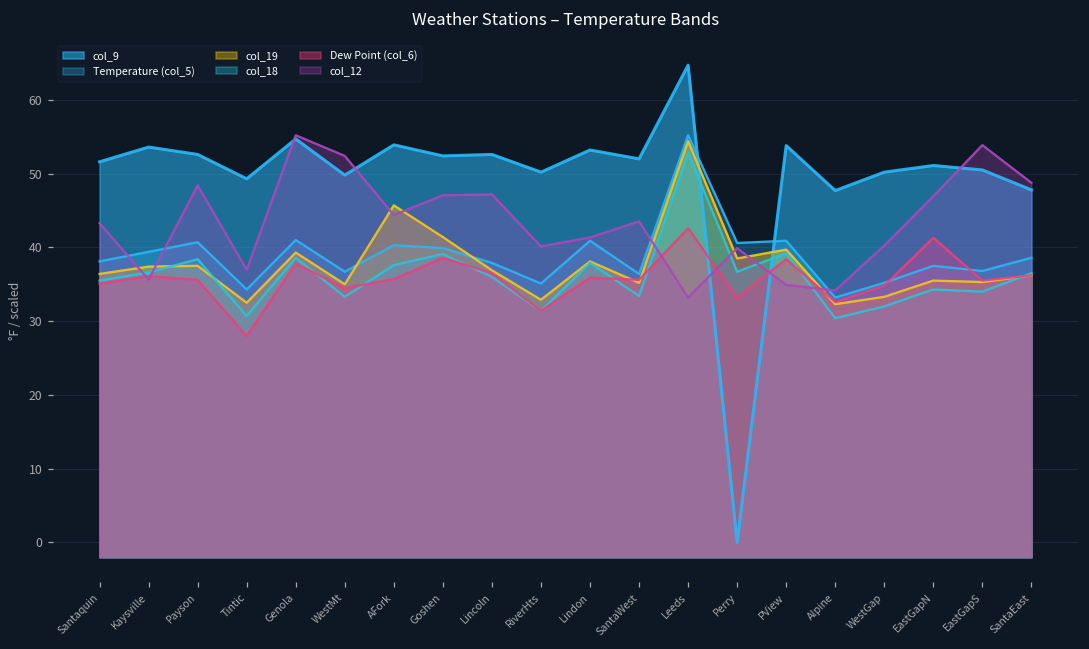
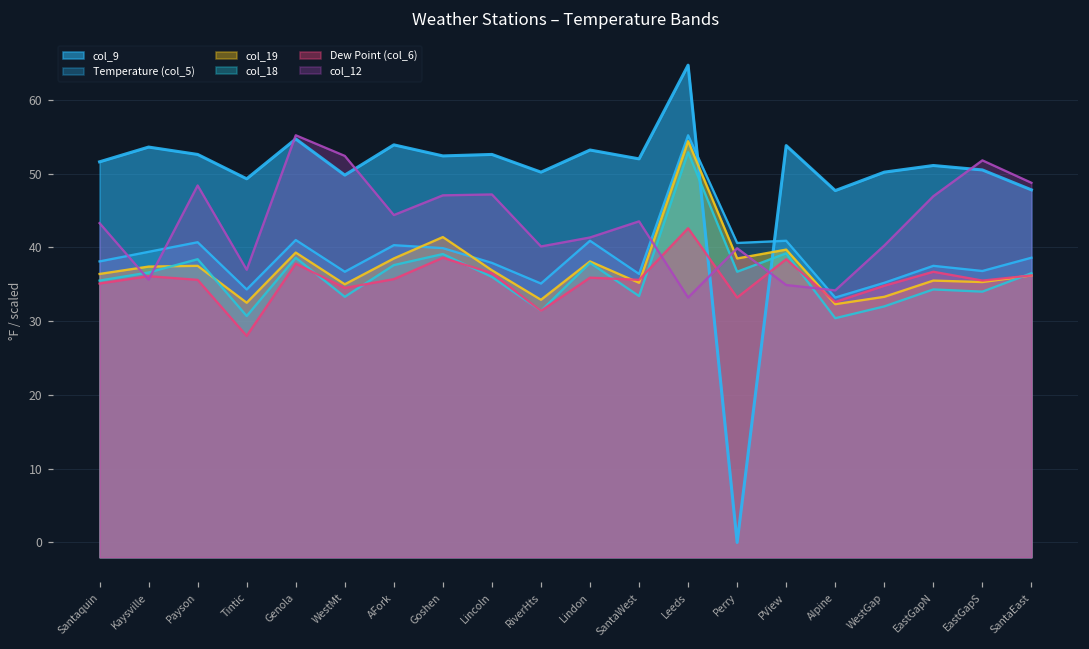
col_19, AFork: 46 -> 39
Dew Point (col_6), EastGapN: 41 -> 37
col_12, EastGapS: 54 -> 52
